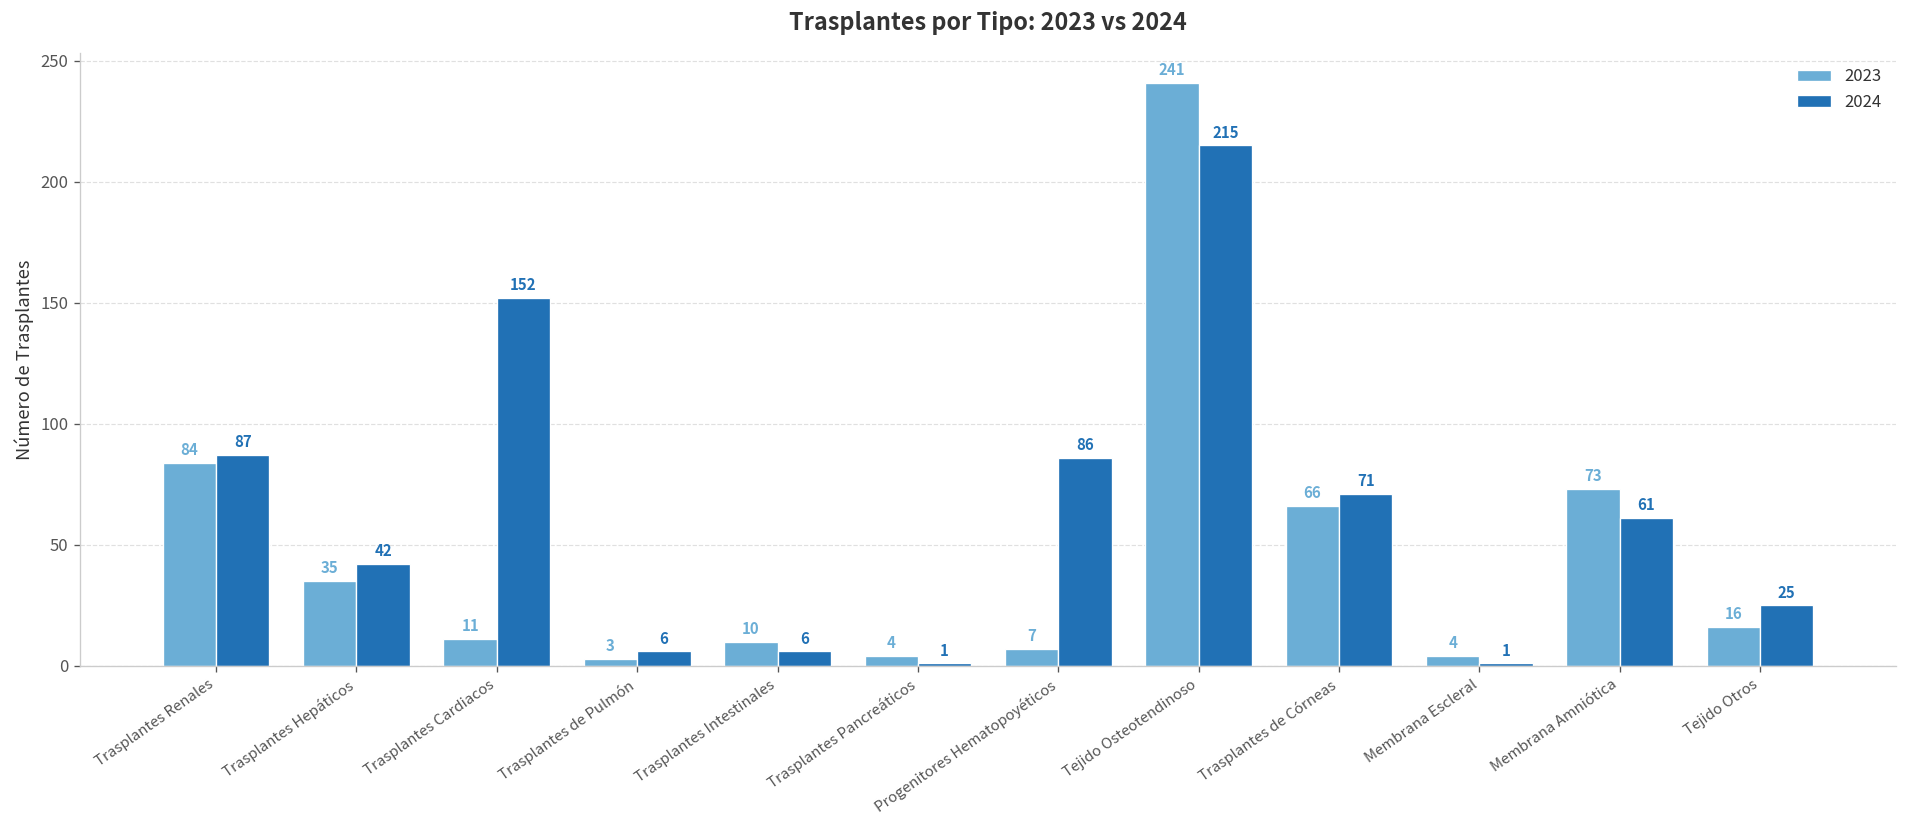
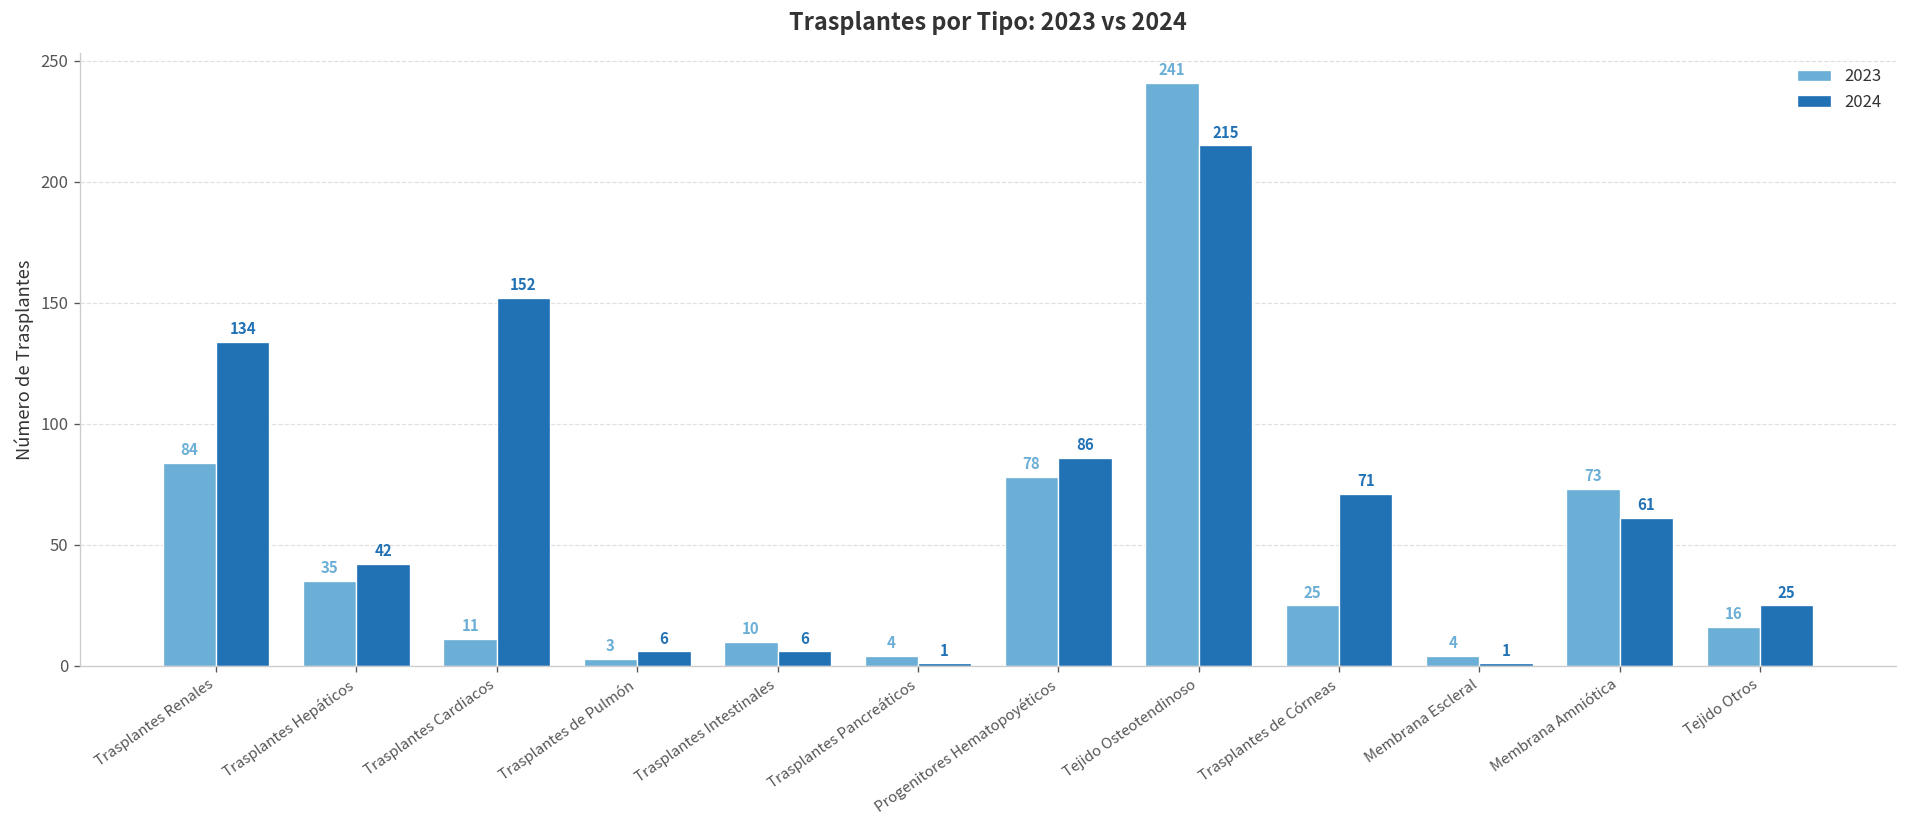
2024, Trasplantes Renales: 87 -> 134
2023, Progenitores Hematopoyéticos: 7 -> 78
2023, Trasplantes de Córneas: 66 -> 25
